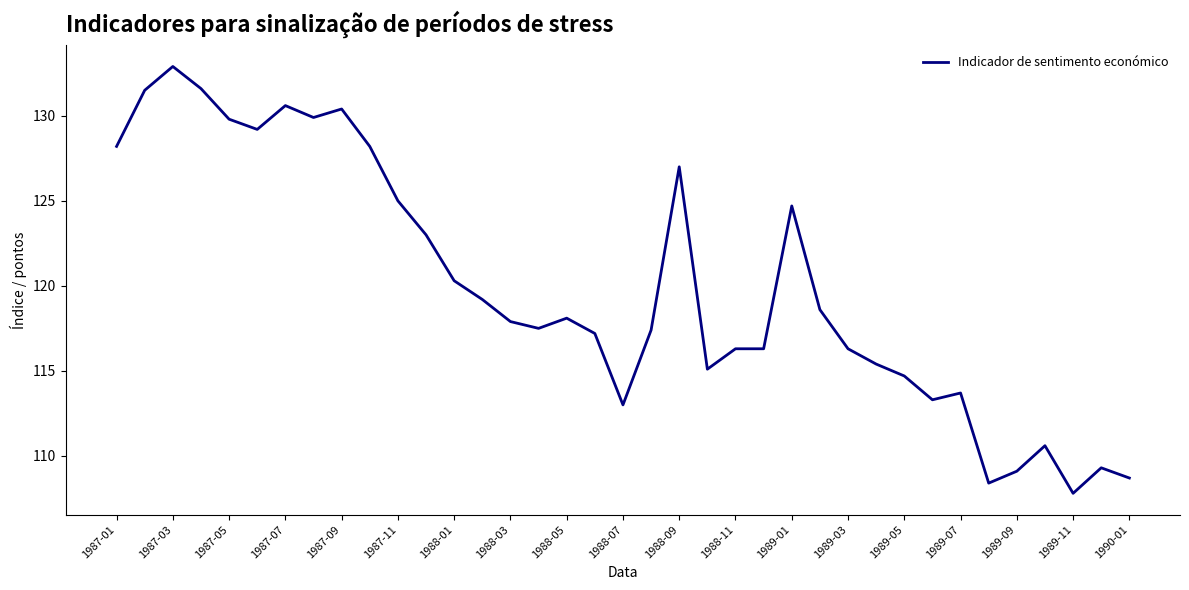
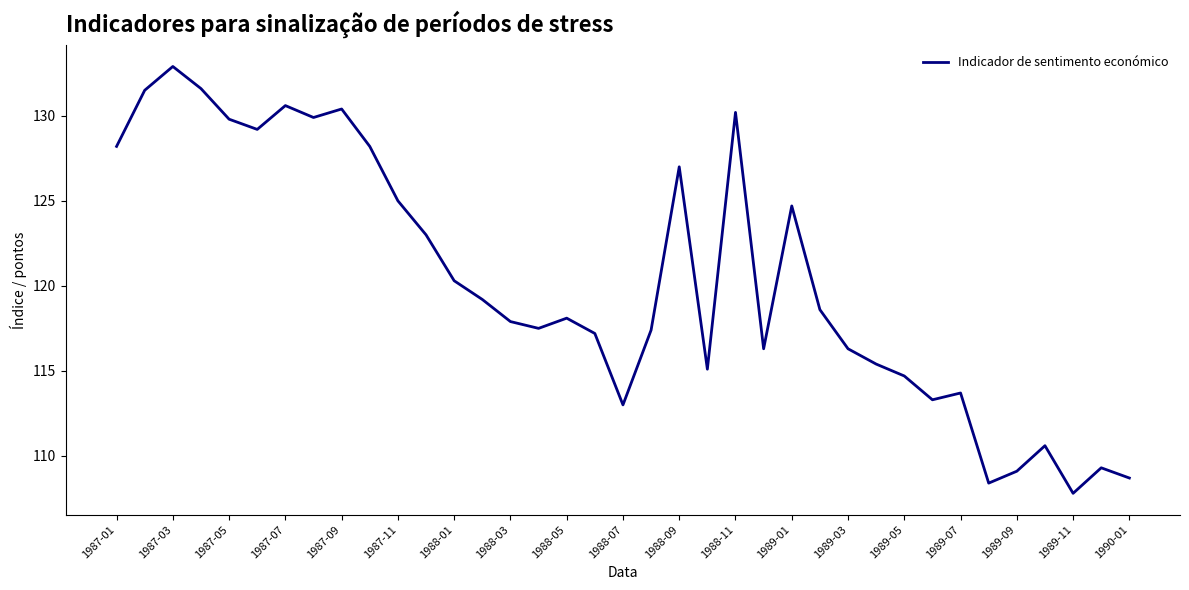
1988-11: 116.3 -> 130.2
